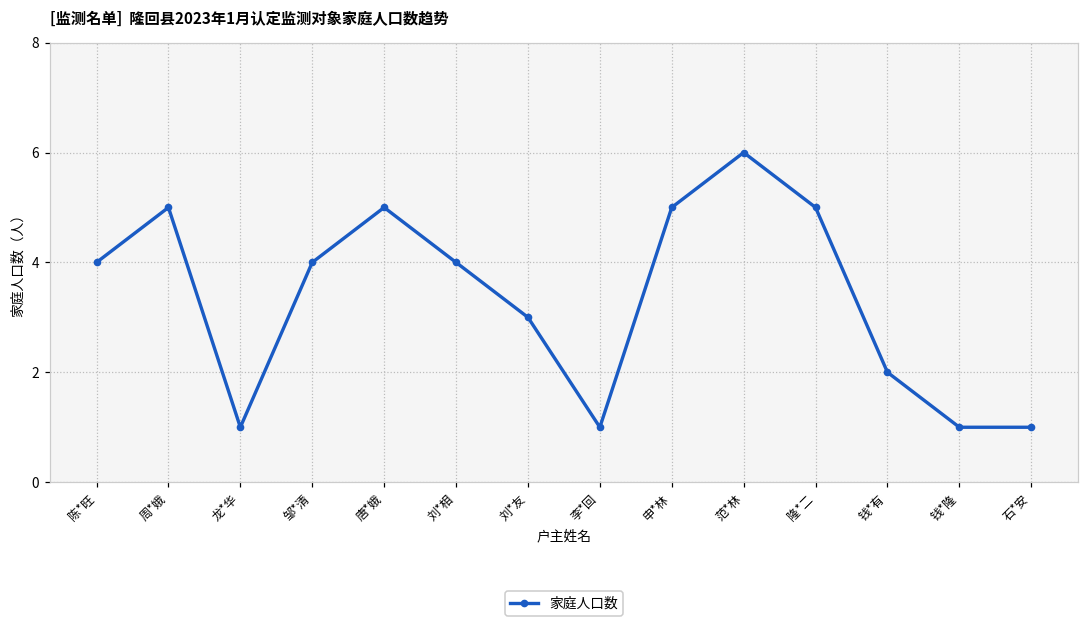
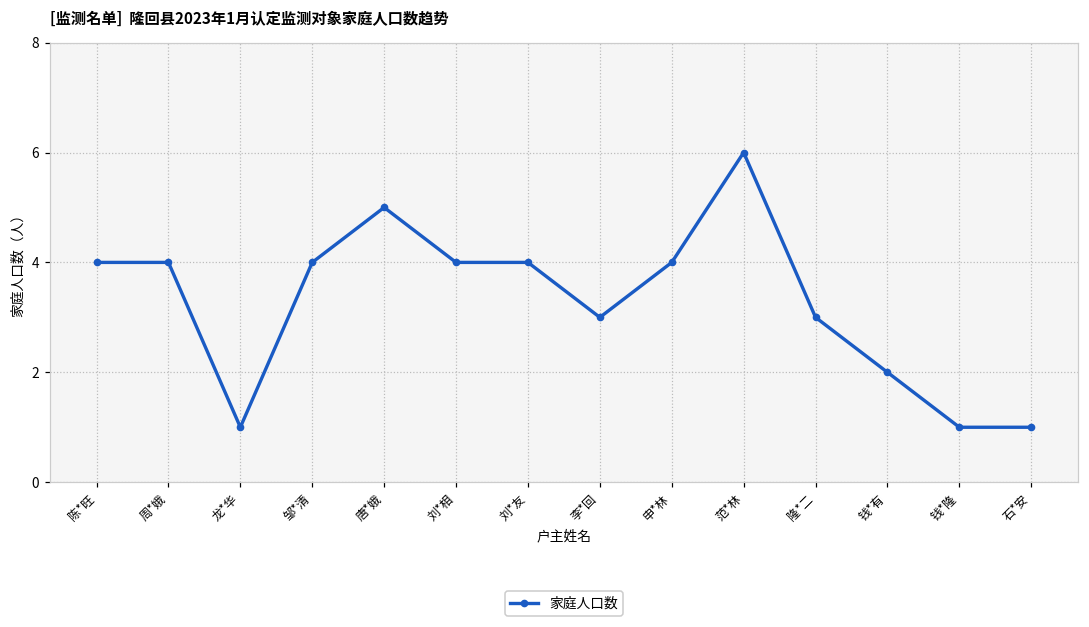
周*娥: 5 -> 4
刘*友: 3 -> 4
李*回: 1 -> 3
申*林: 5 -> 4
隆*二: 5 -> 3
